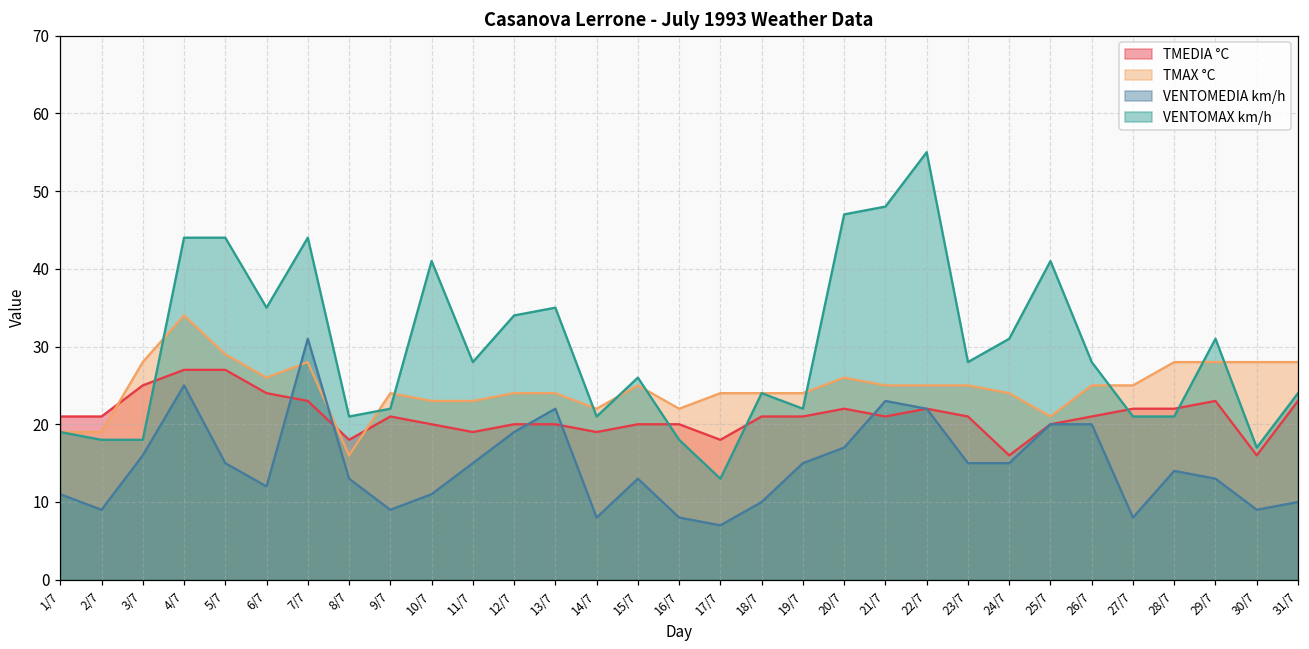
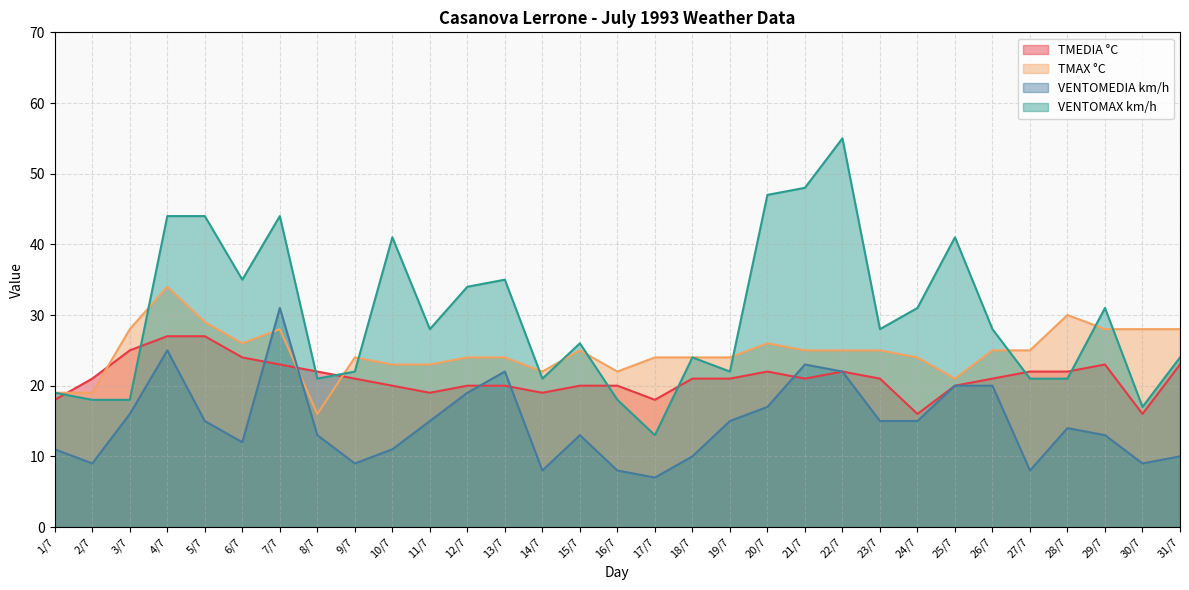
TMEDIA °C, 1/7: 21 -> 18
TMEDIA °C, 8/7: 18 -> 22
TMAX °C, 28/7: 28 -> 30
